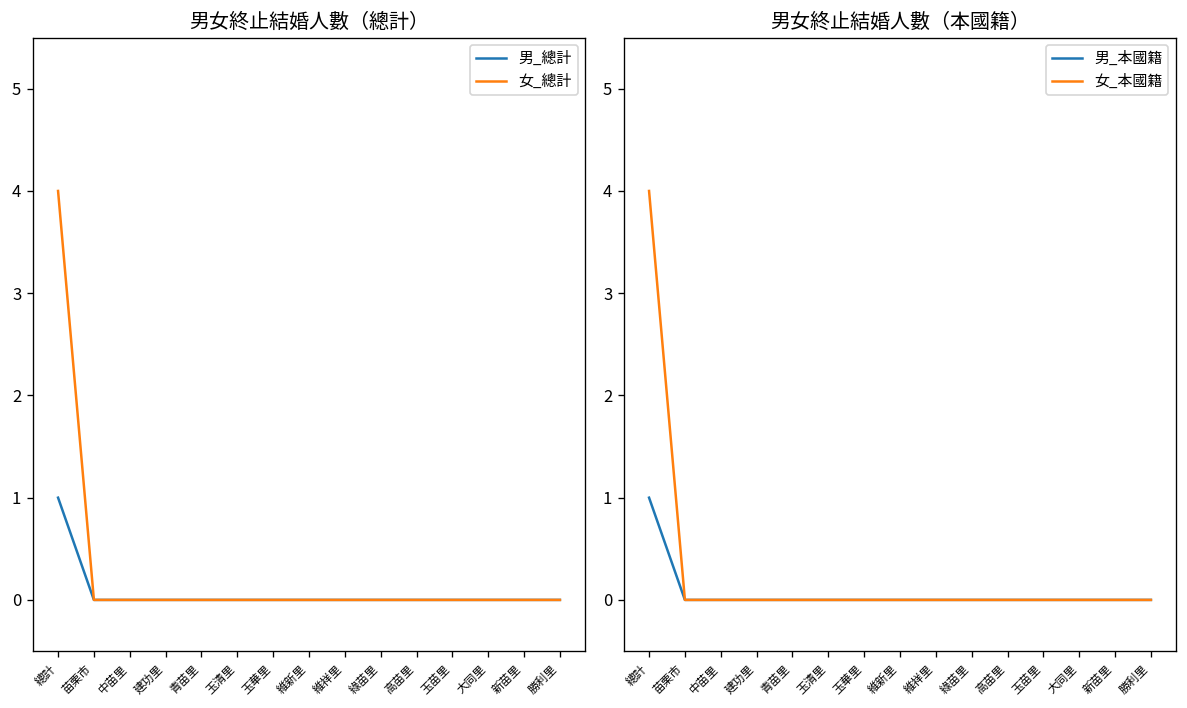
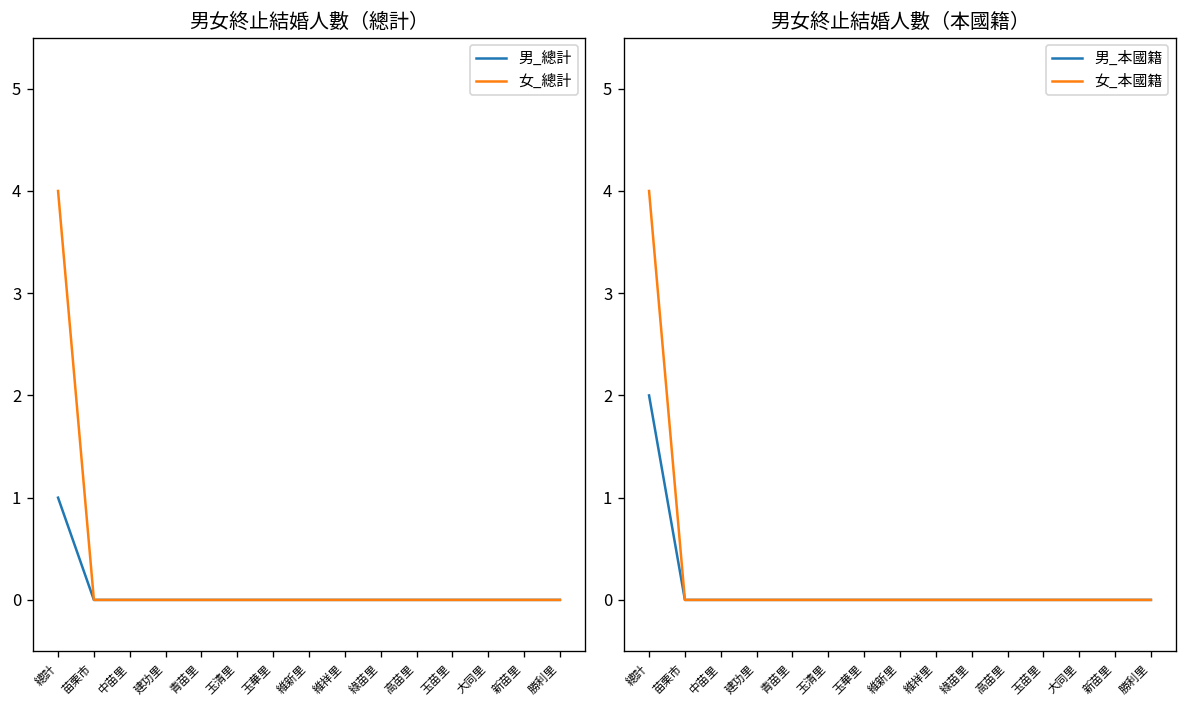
男女終止結婚人數（本國籍）, 男_本國籍, 總計: 1 -> 2
